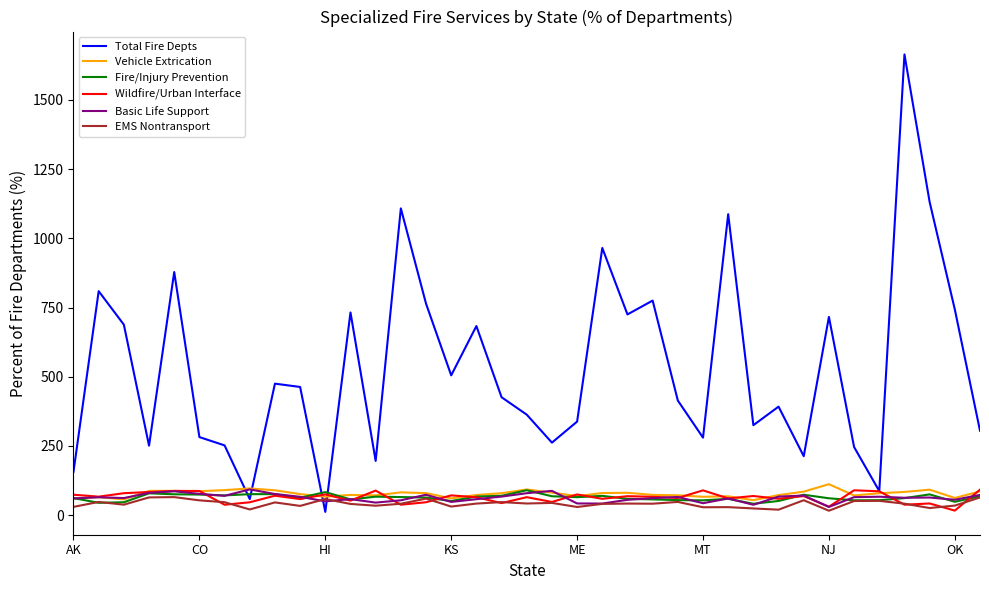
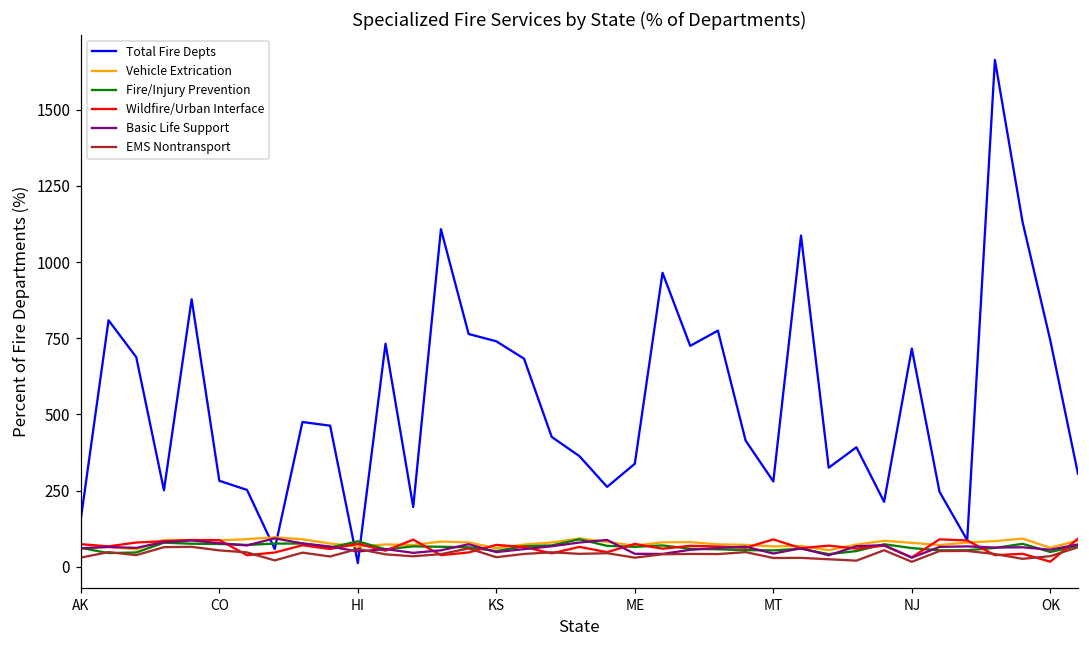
Total Fire Depts, KS: 510 -> 740
Vehicle Extrication, NJ: 110 -> 80
